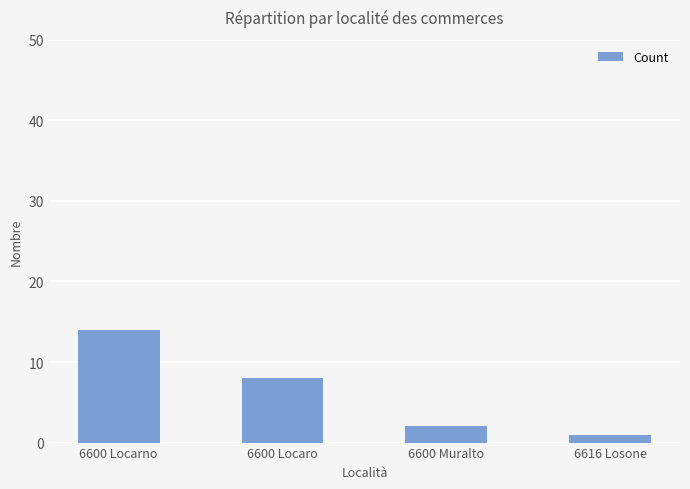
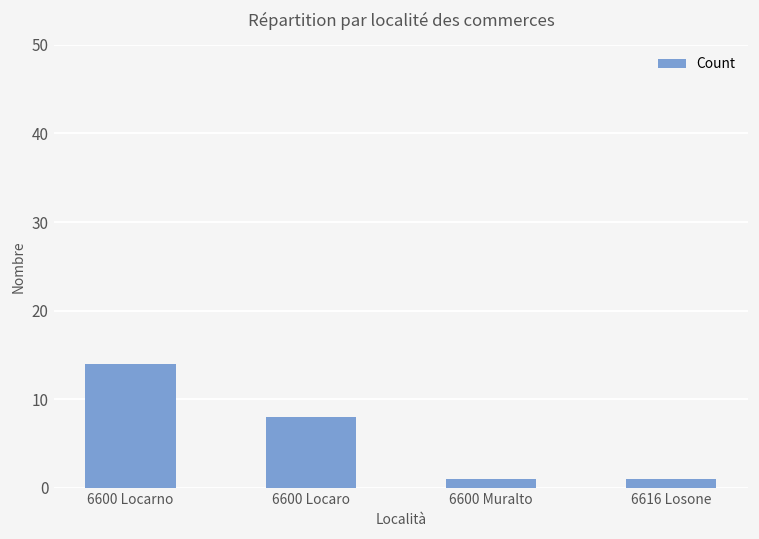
6600 Muralto: 2 -> 1
